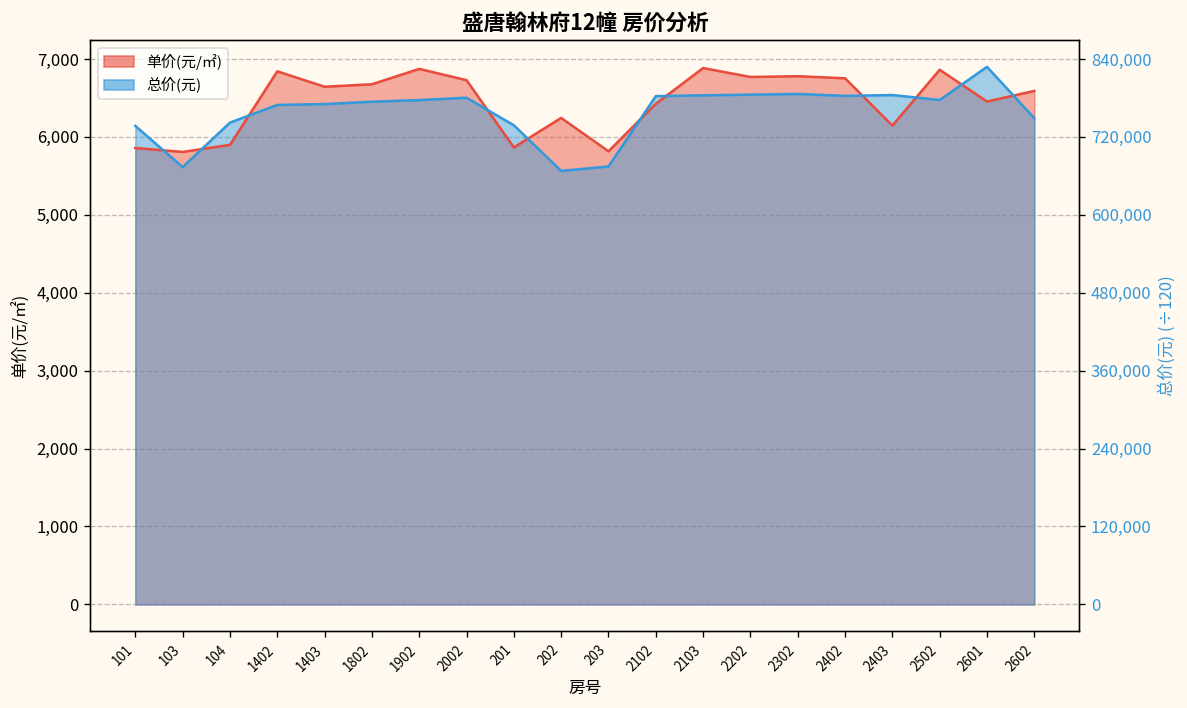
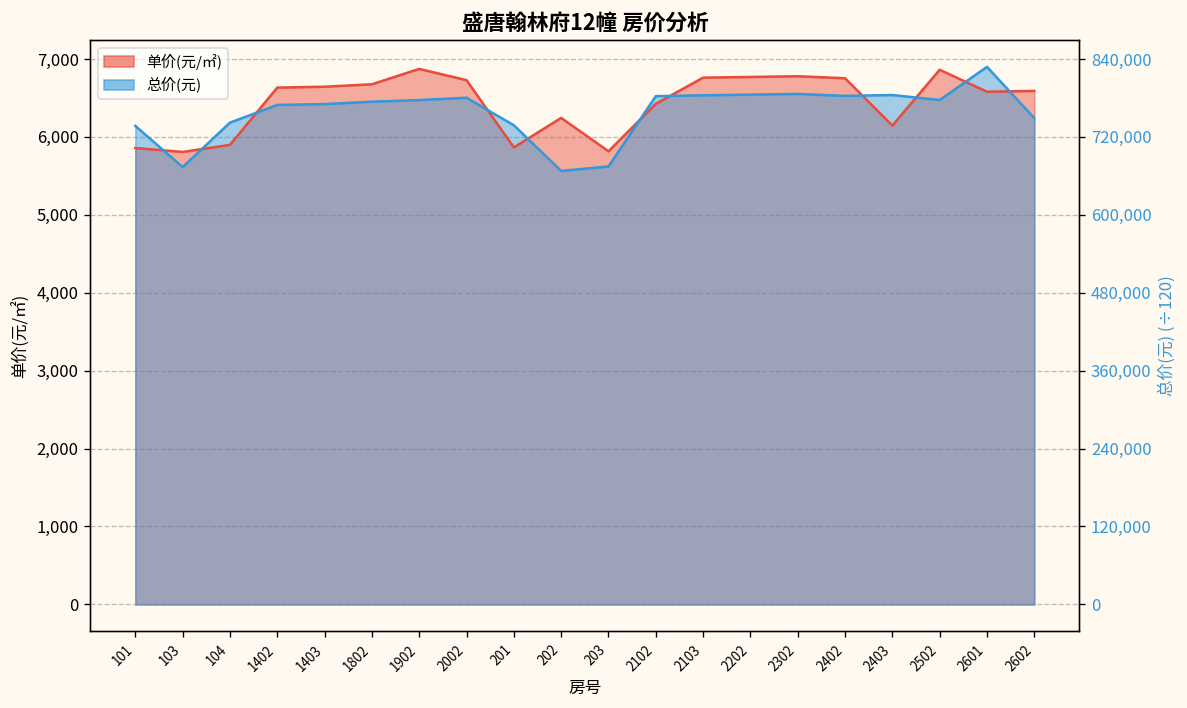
单价(元/㎡), 1402: 6,800 -> 6,600
单价(元/㎡), 2103: 6,900 -> 6,800
单价(元/㎡), 2601: 6,500 -> 6,600
